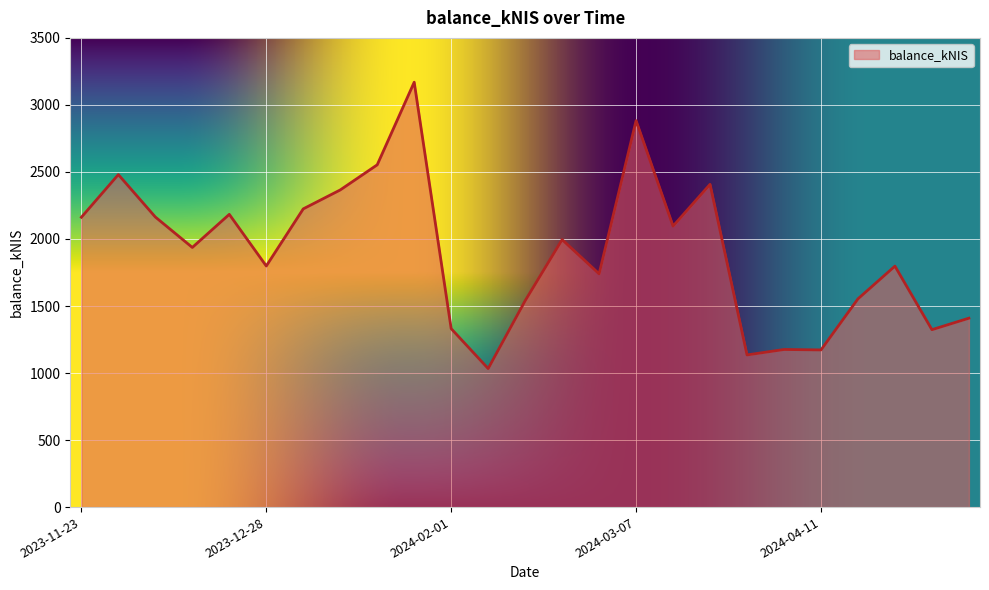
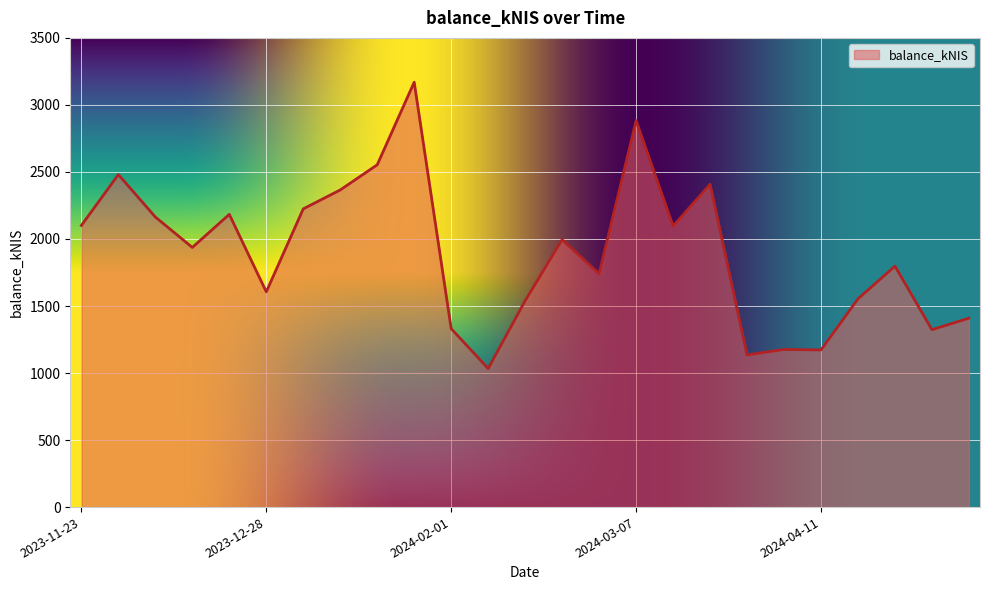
2023-11-23: 2160 -> 2100
2023-12-28: 1800 -> 1610
